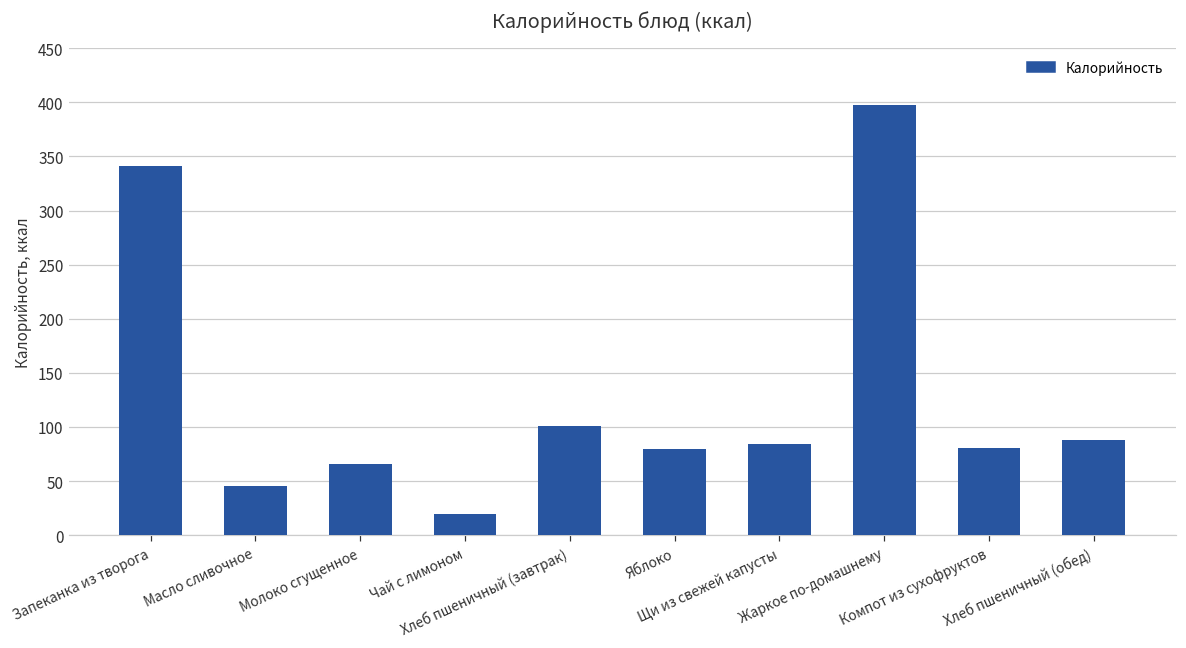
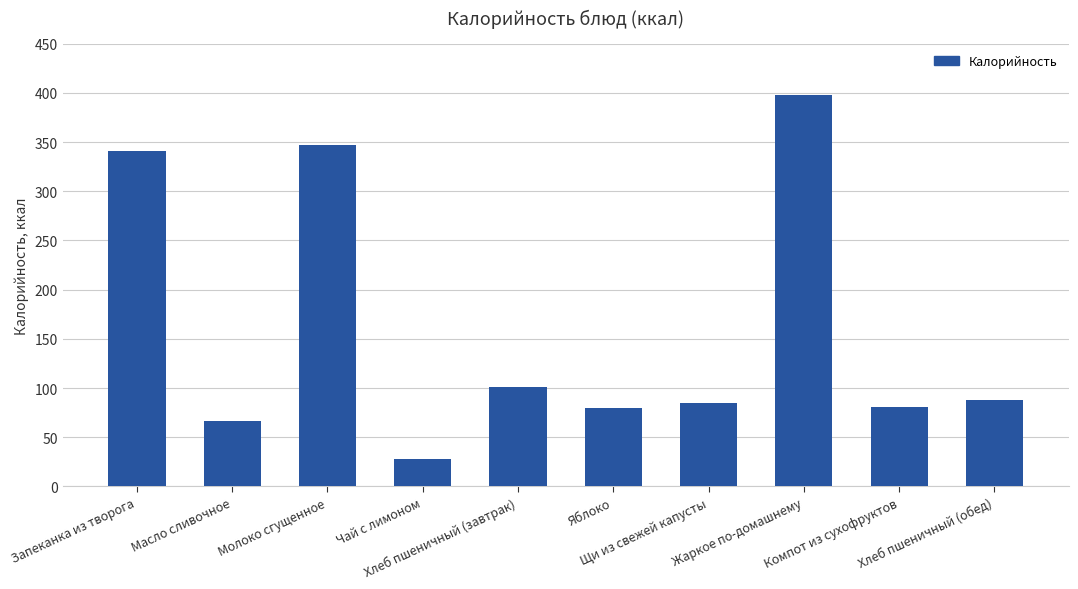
Масло сливочное: 50 -> 70
Молоко сгущенное: 70 -> 350
Чай с лимоном: 20 -> 30
